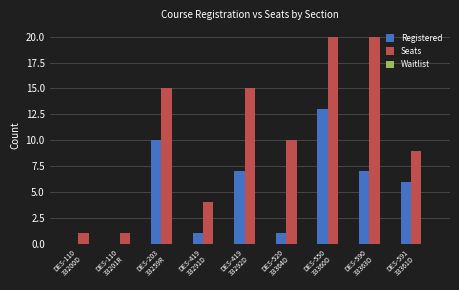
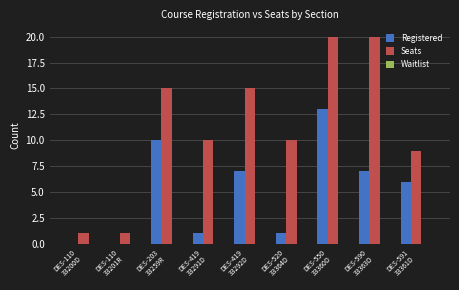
Seats, DES-419 33291D: 4 -> 10
